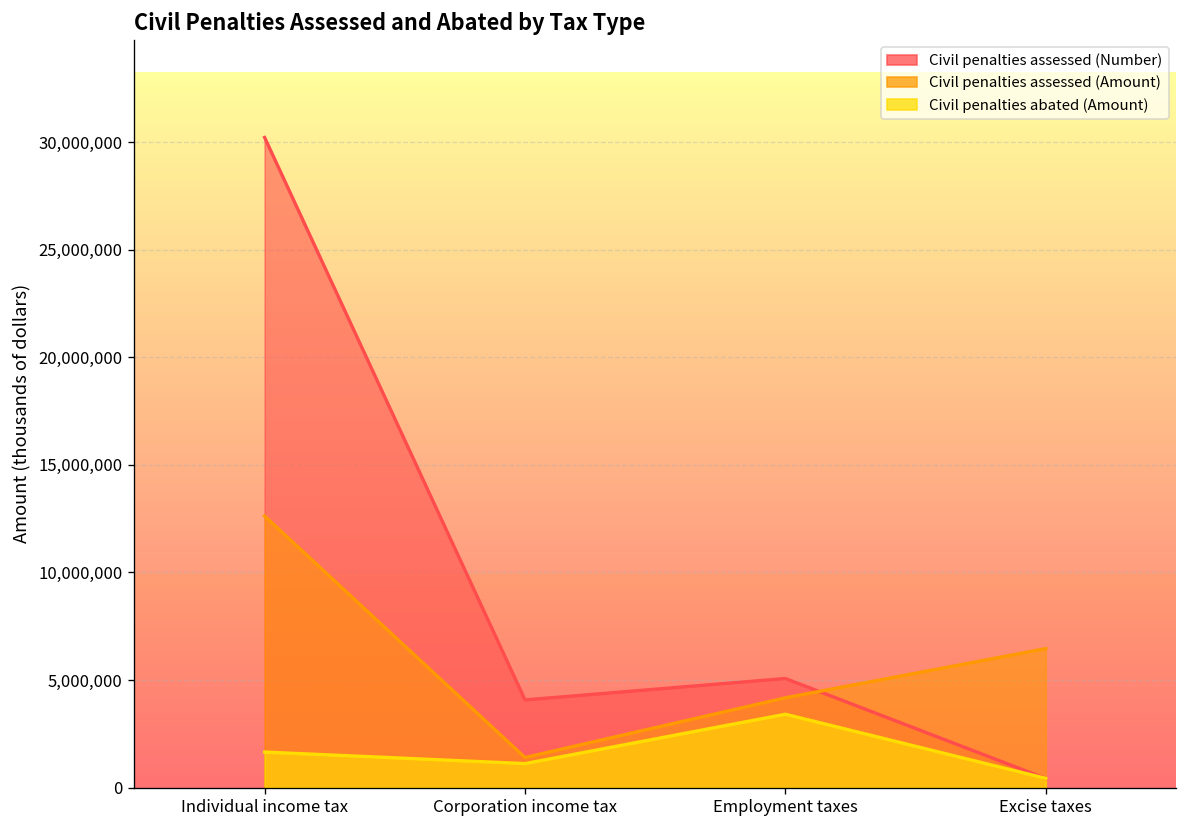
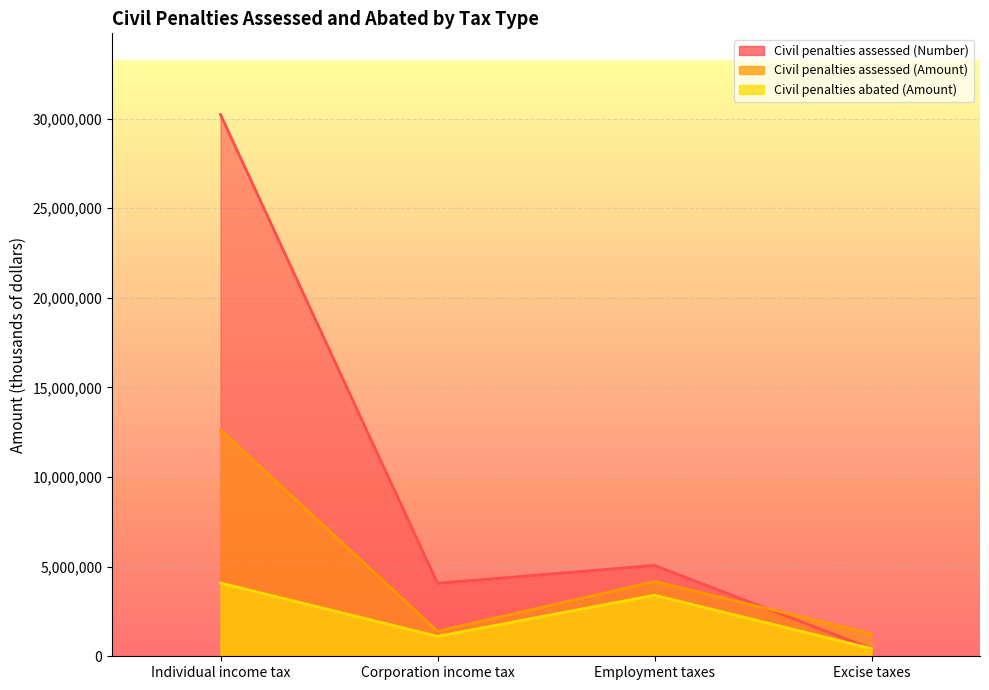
Civil penalties abated (Amount), Individual income tax: 1,600,000 -> 4,100,000
Civil penalties assessed (Amount), Excise taxes: 6,500,000 -> 1,300,000
